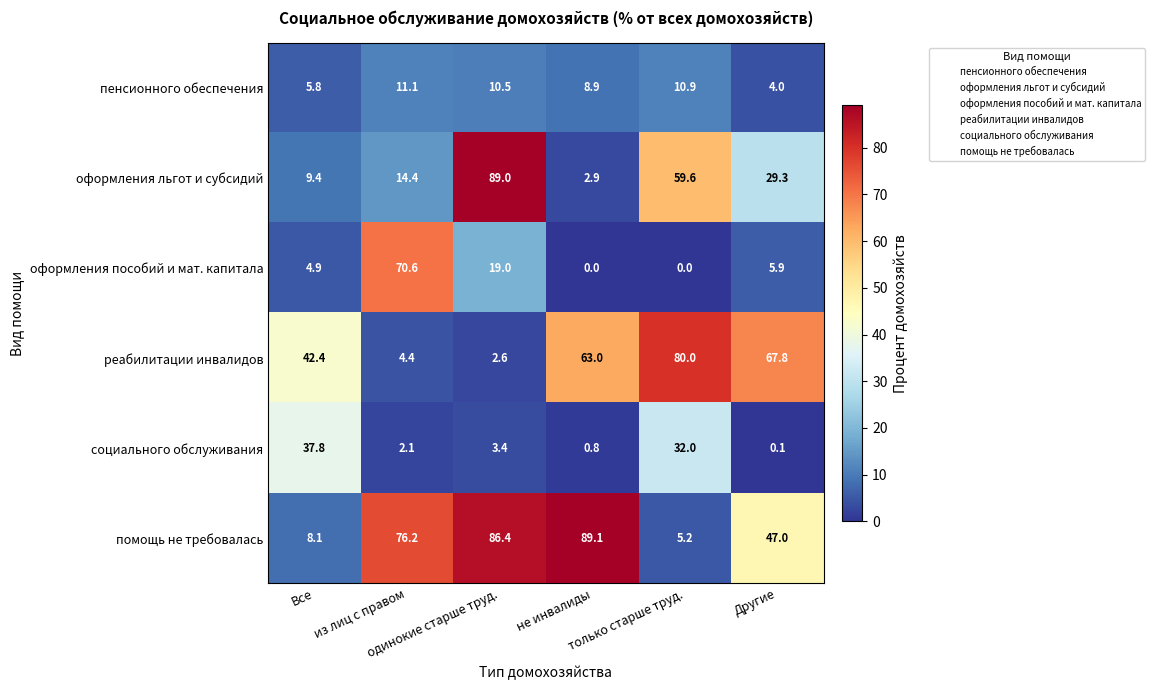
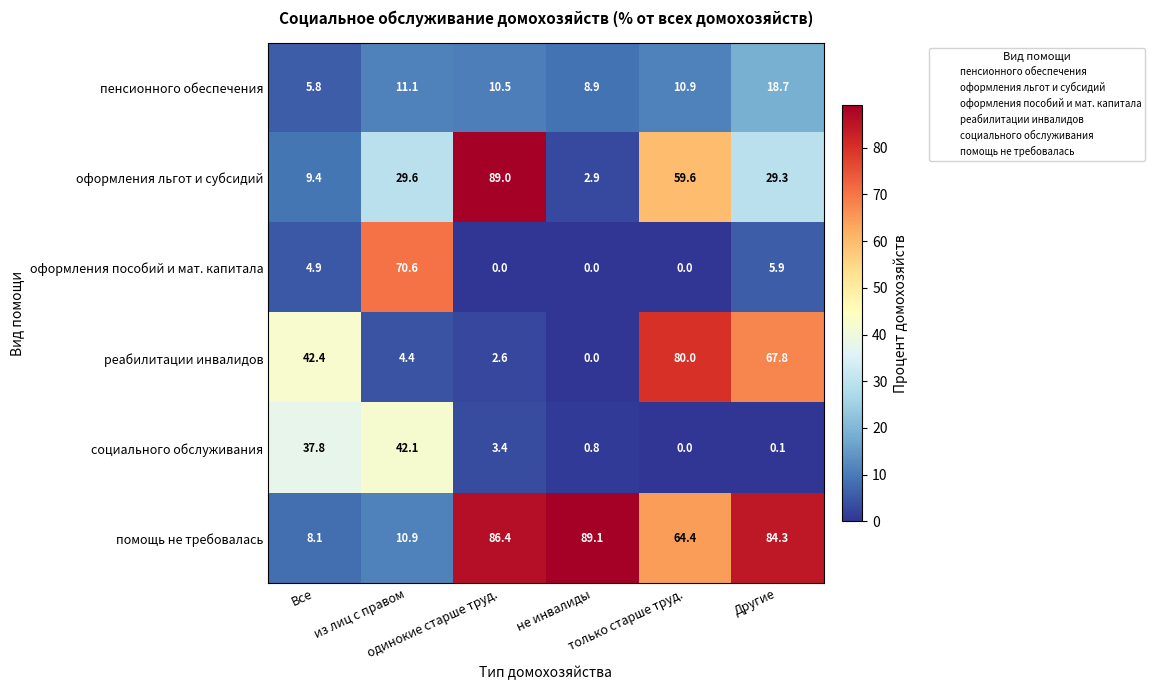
пенсионного обеспечения, Другие: 4.0 -> 18.7
оформления льгот и субсидий, из лиц с правом: 14.4 -> 29.6
оформления пособий и мат. капитала, одинокие старше труд.: 19.0 -> 0.0
реабилитации инвалидов, не инвалиды: 63.0 -> 0.0
социального обслуживания, из лиц с правом: 2.1 -> 42.1
социального обслуживания, только старше труд.: 32.0 -> 0.0
помощь не требовалась, из лиц с правом: 76.2 -> 10.9
помощь не требовалась, только старше труд.: 5.2 -> 64.4
помощь не требовалась, Другие: 47.0 -> 84.3
